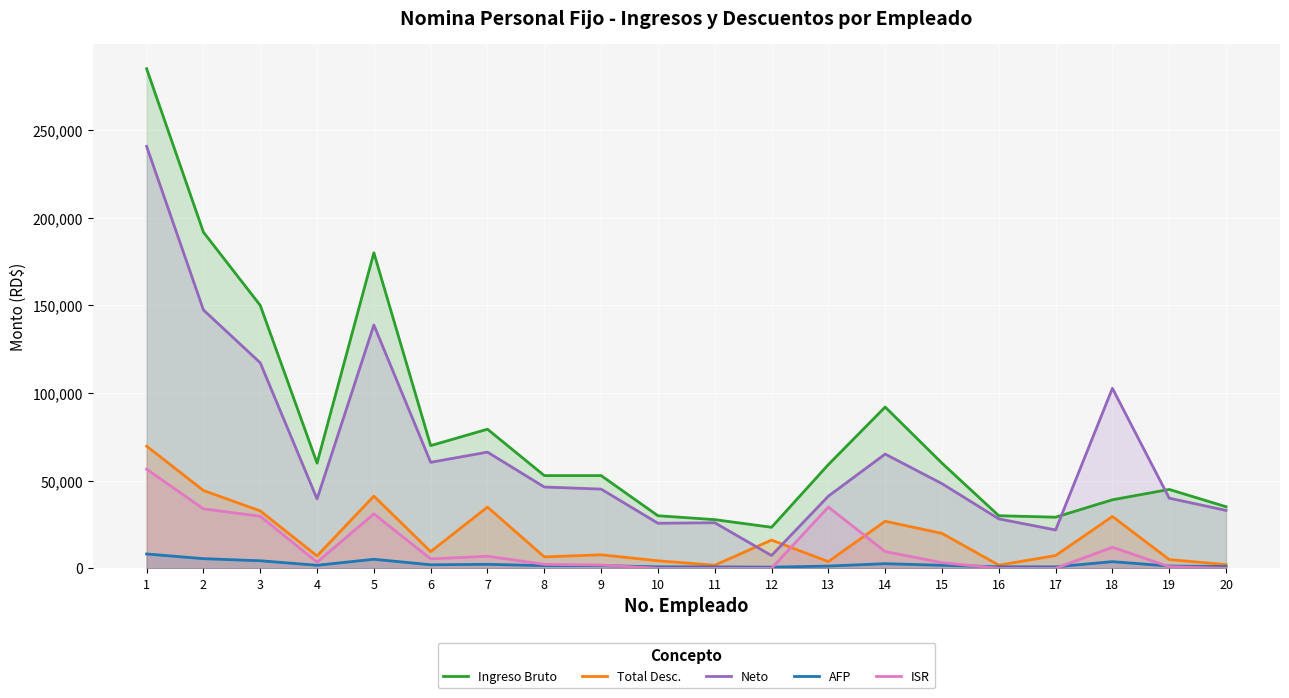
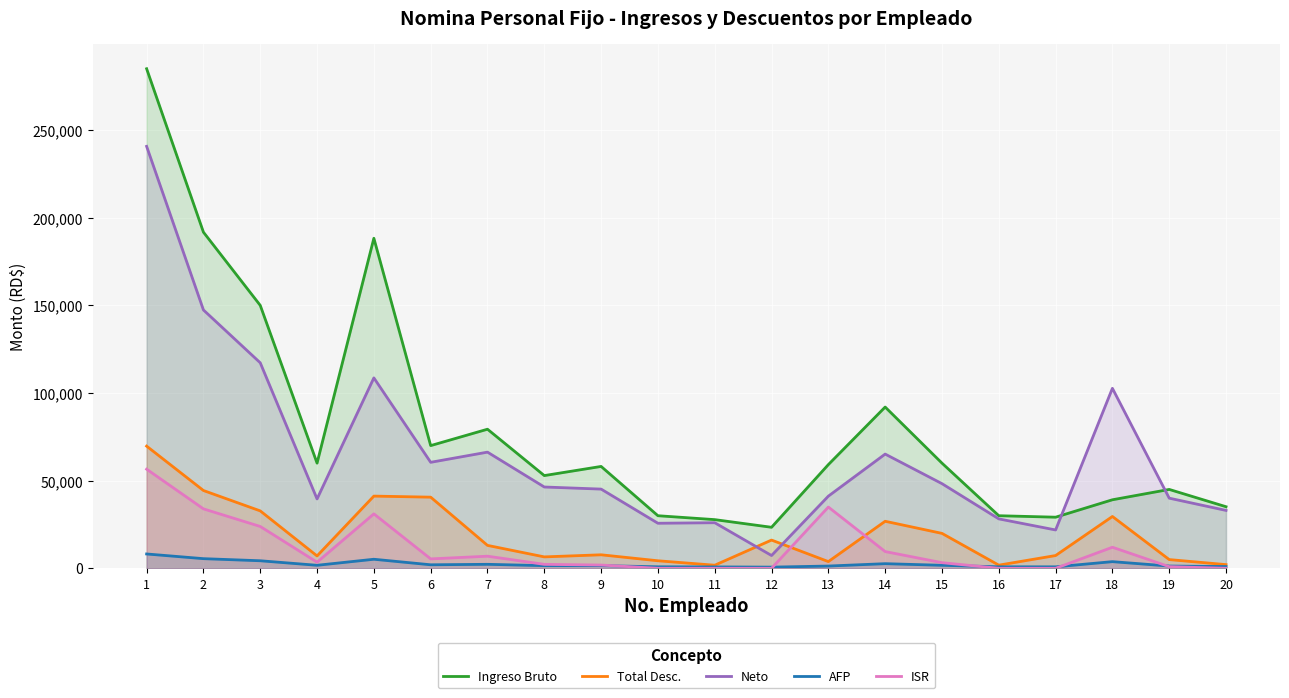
ISR, 3: 30,000 -> 24,000
Ingreso Bruto, 5: 180,000 -> 188,000
Neto, 5: 139,000 -> 109,000
Total Desc., 6: 10,000 -> 41,000
Total Desc., 7: 35,000 -> 13,000
Ingreso Bruto, 9: 53,000 -> 58,000
